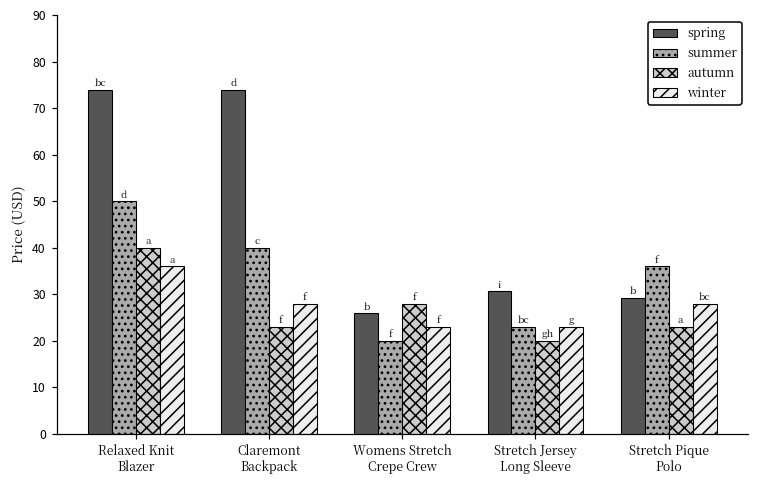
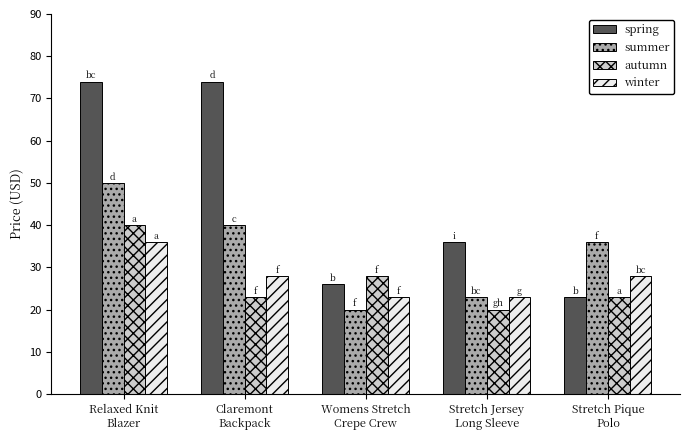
spring, Stretch Jersey Long Sleeve: 31 -> 36
spring, Stretch Pique Polo: 29 -> 23
